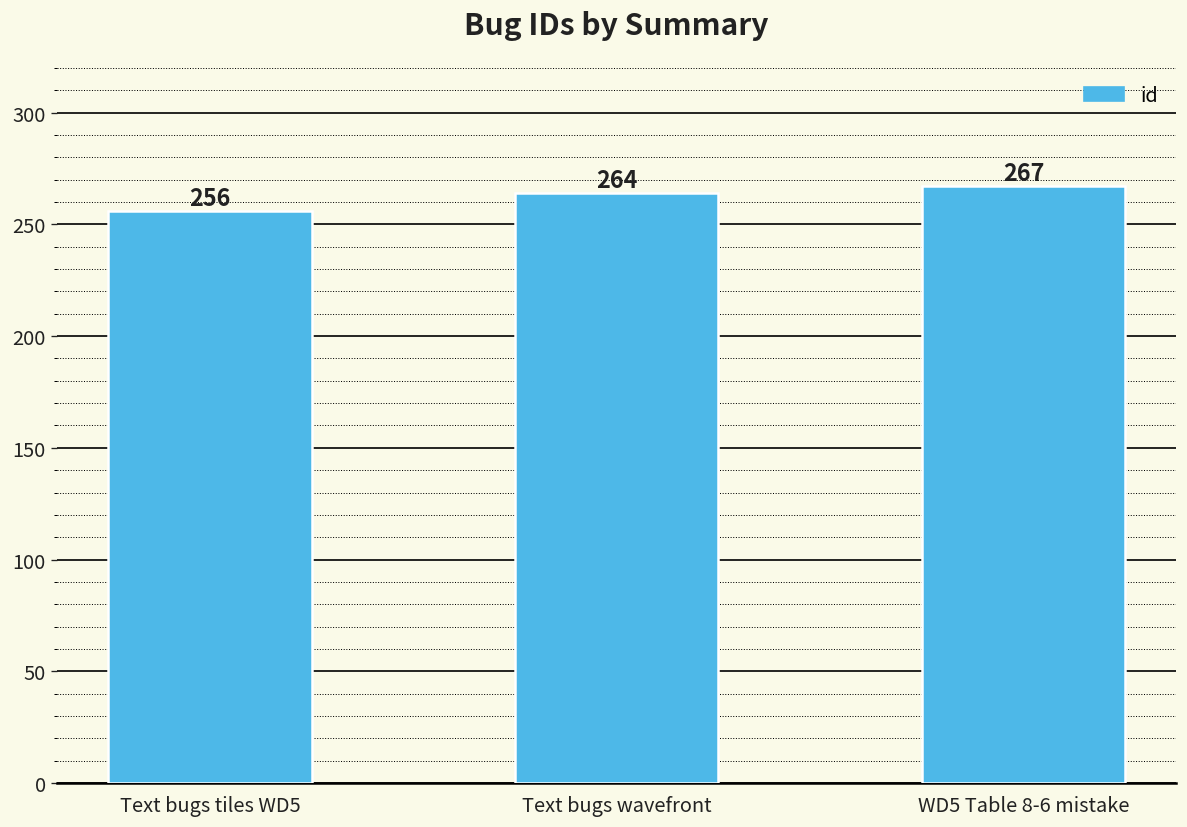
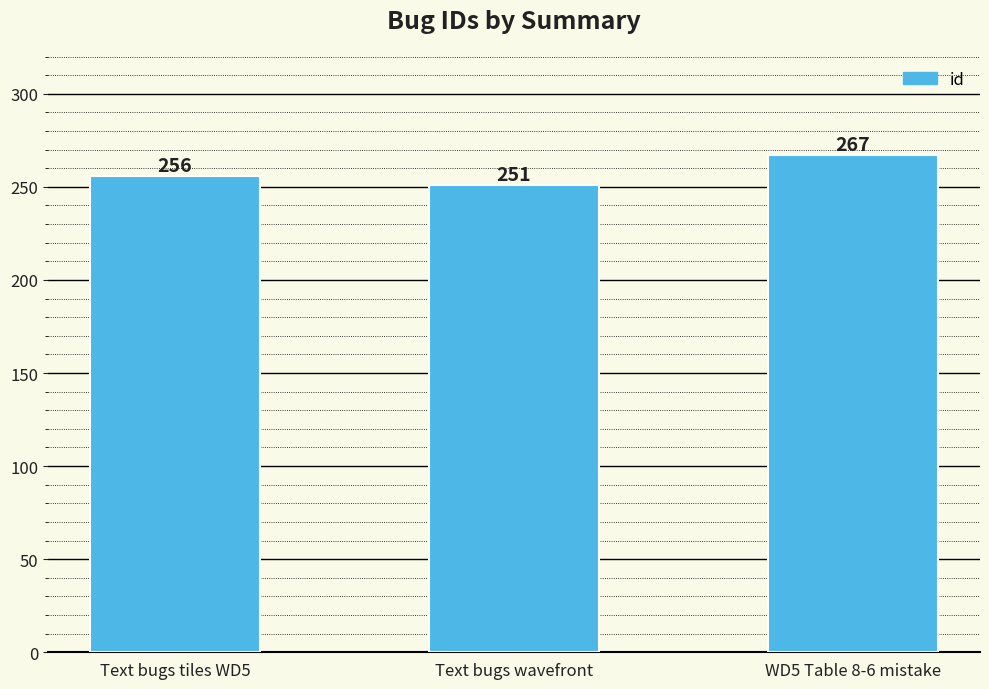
Text bugs wavefront: 264 -> 251
